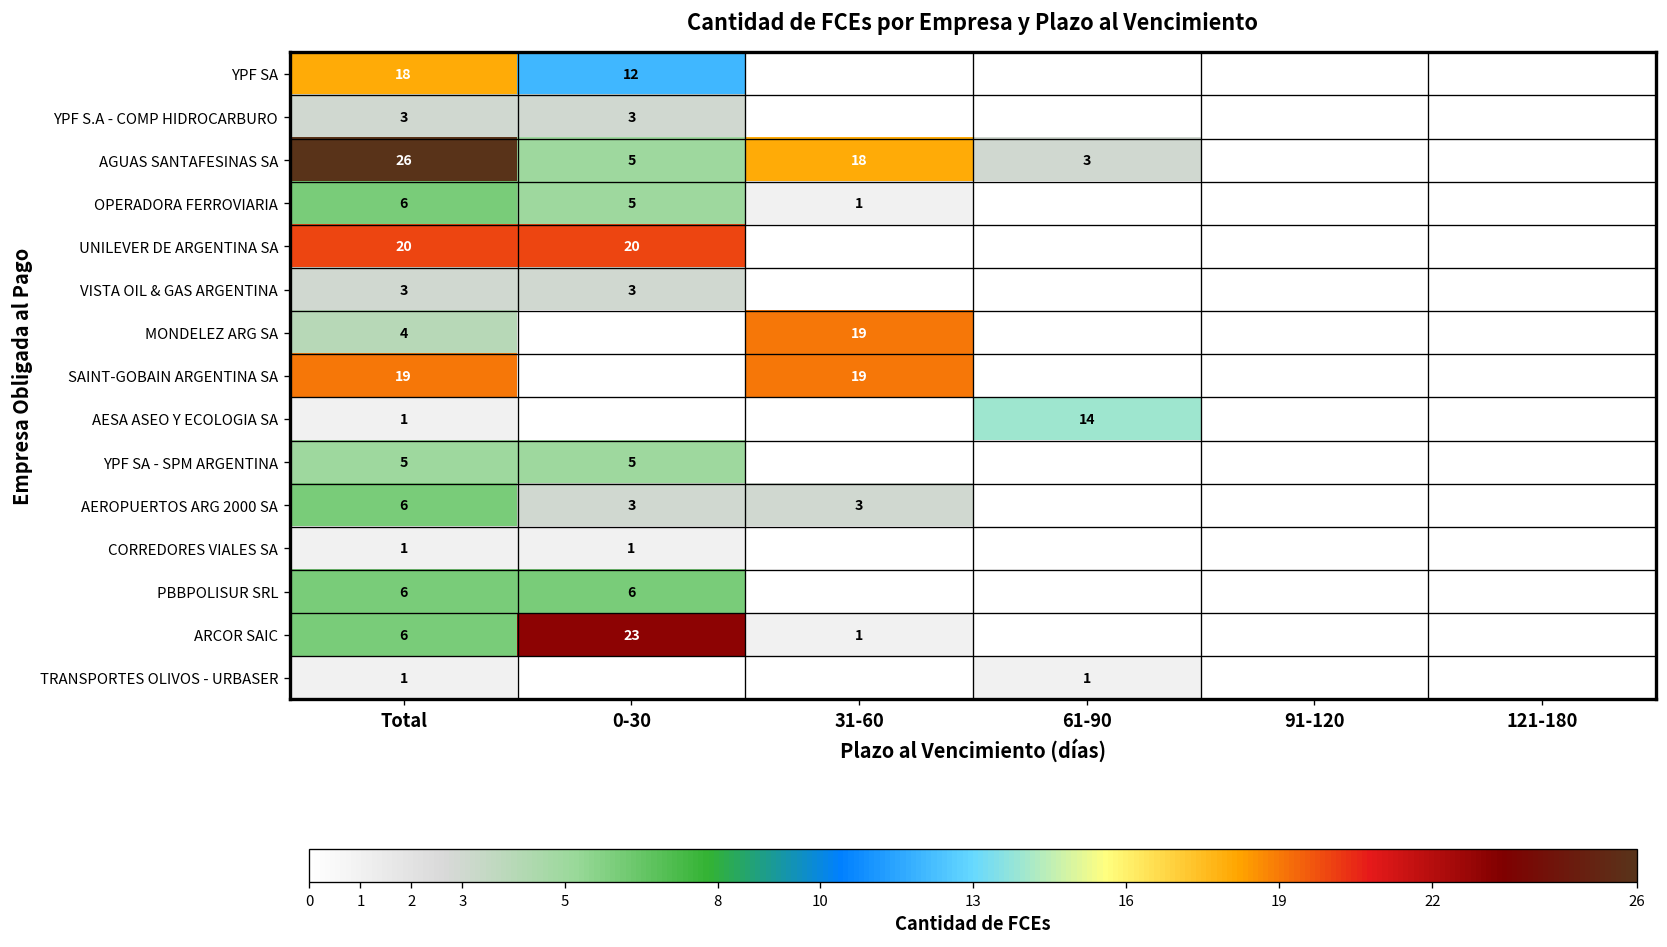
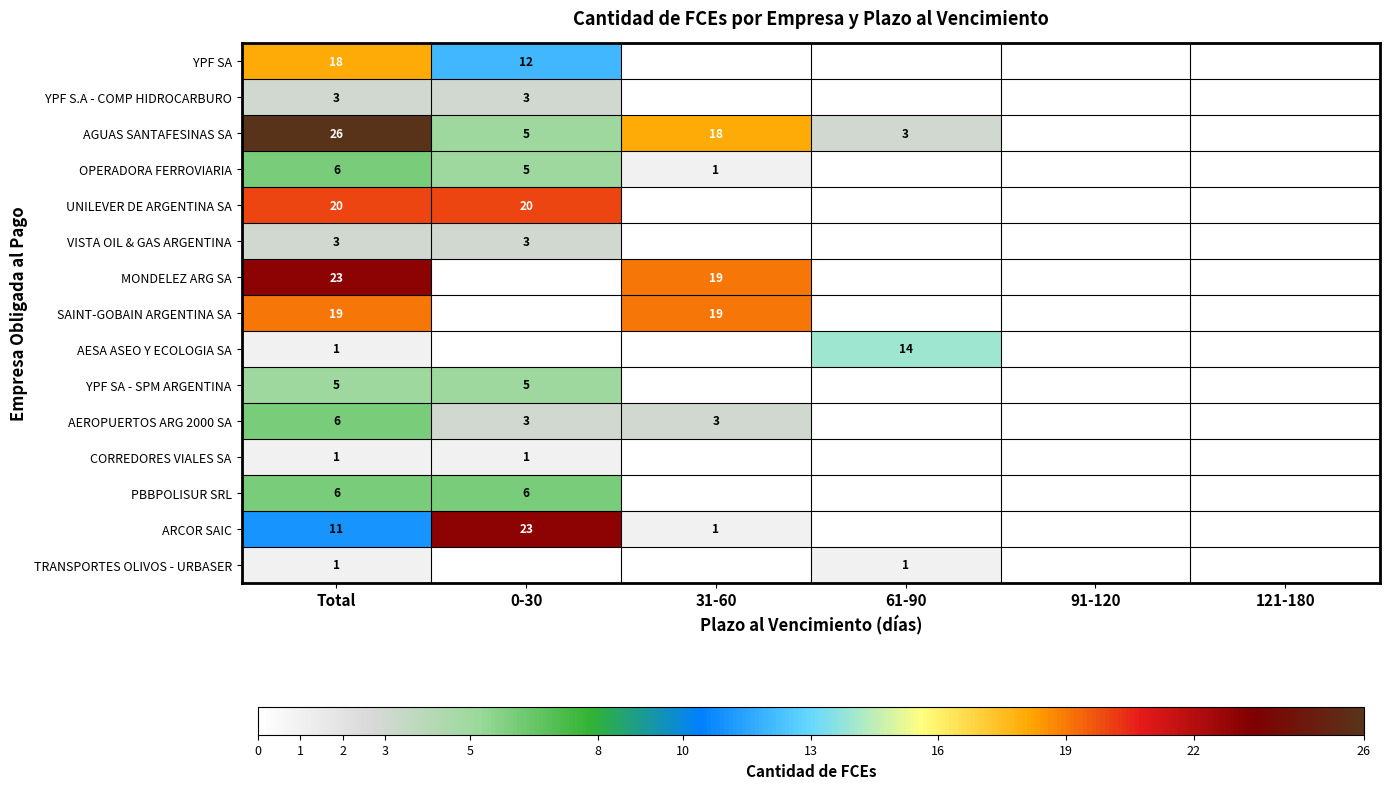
MONDELEZ ARG SA, Total: 4 -> 23
ARCOR SAIC, Total: 6 -> 11
